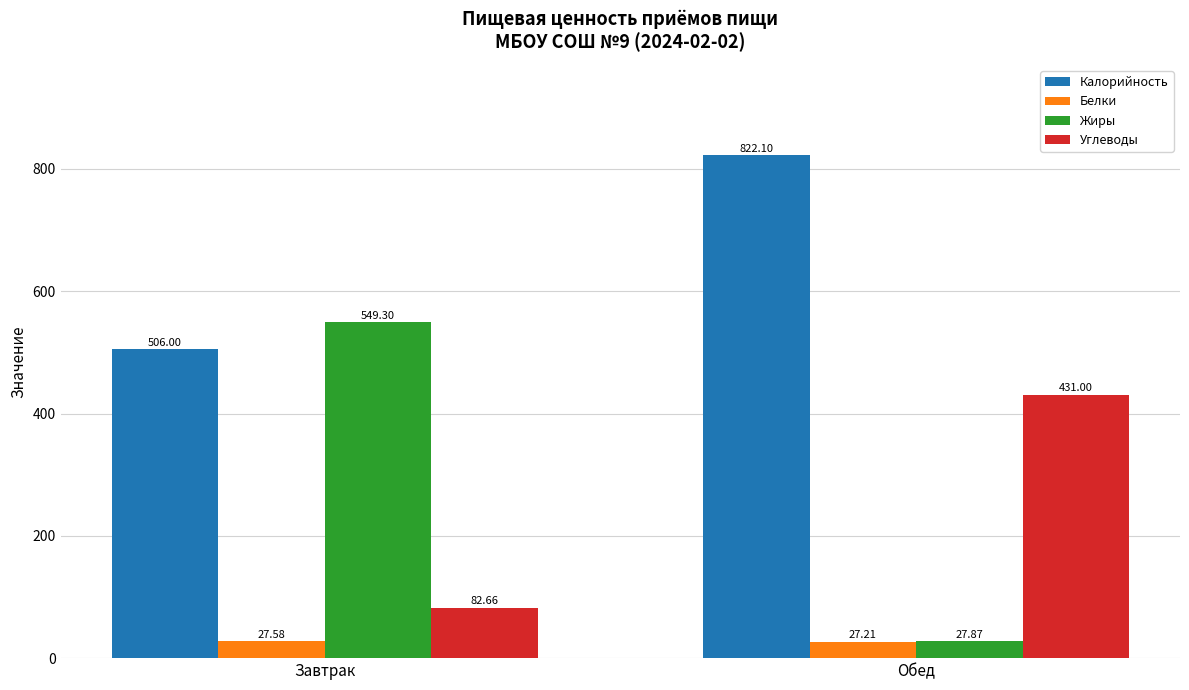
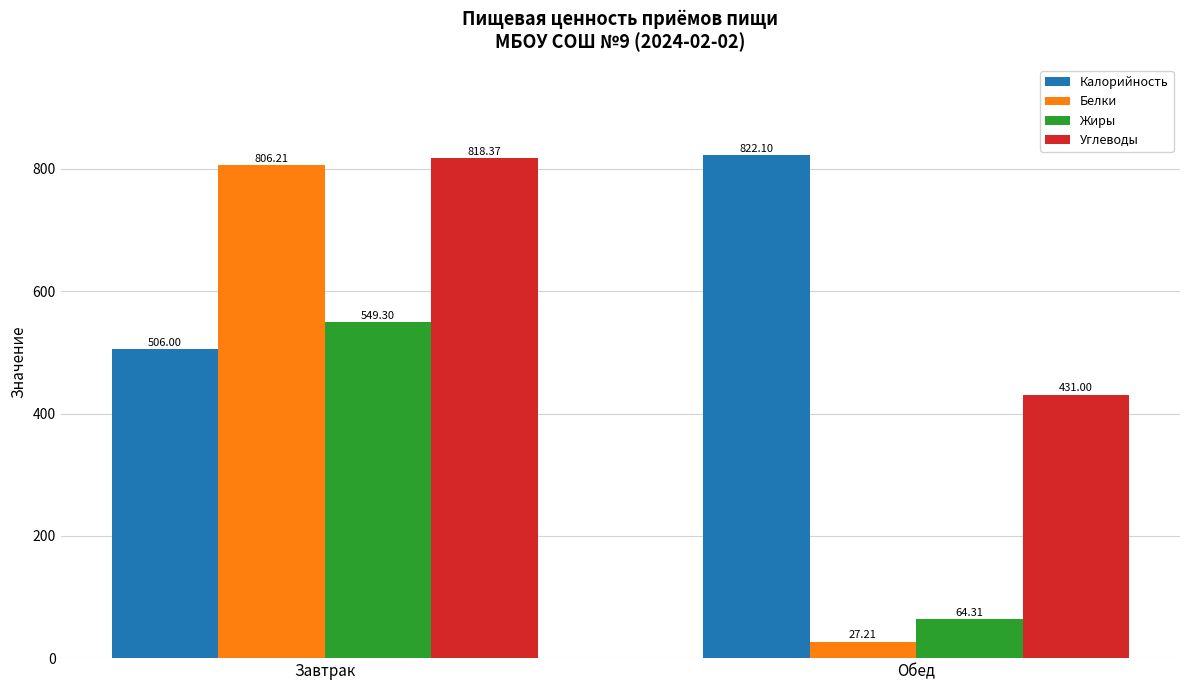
Белки, Завтрак: 27.58 -> 806.21
Углеводы, Завтрак: 82.66 -> 818.37
Жиры, Обед: 27.87 -> 64.31
